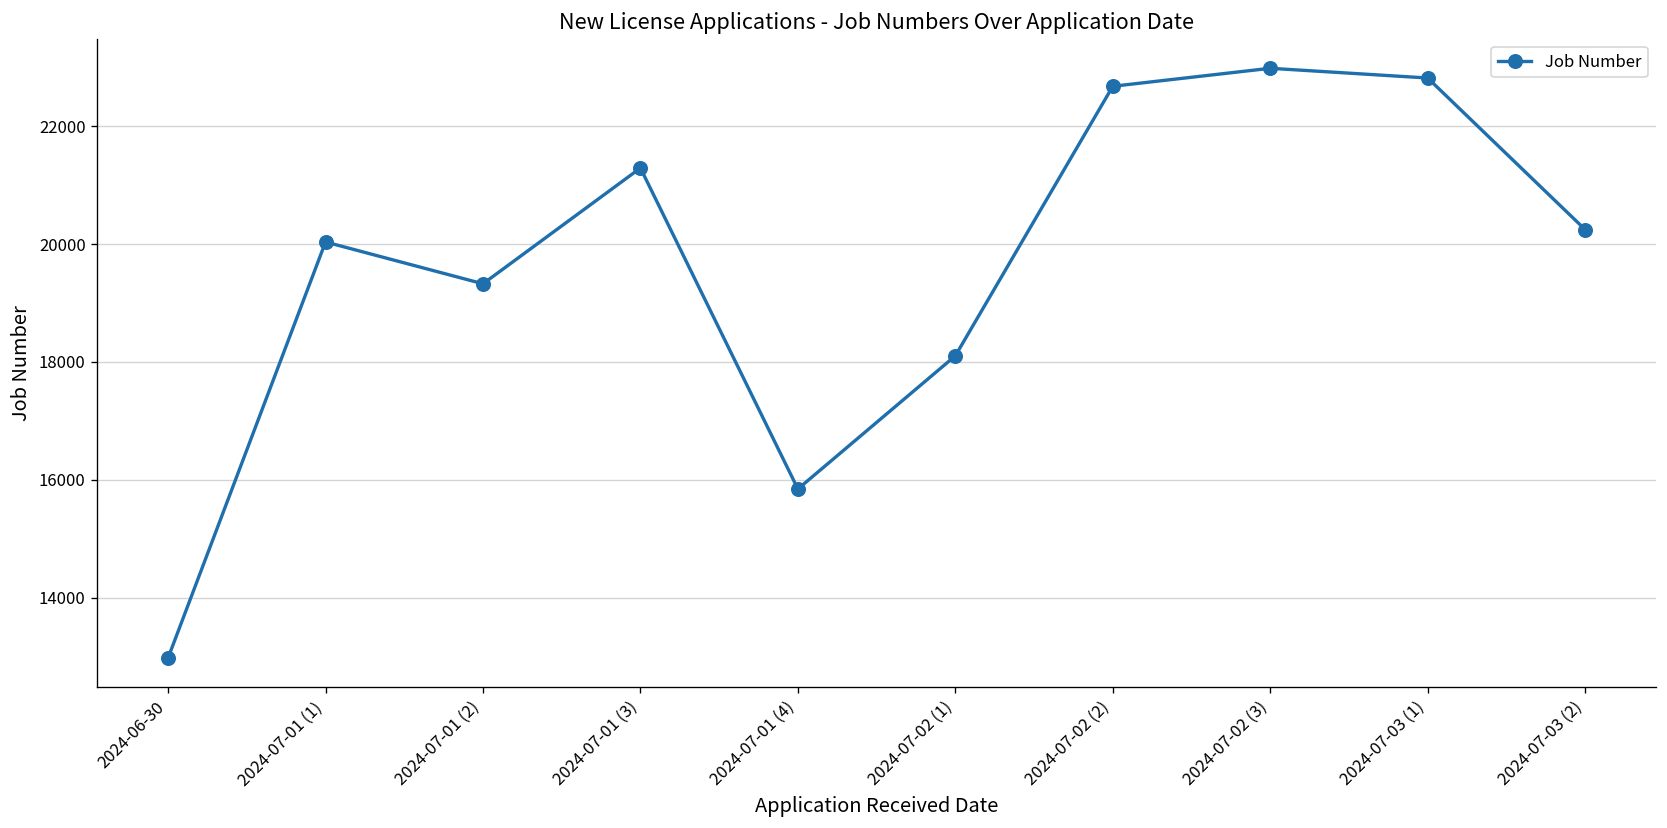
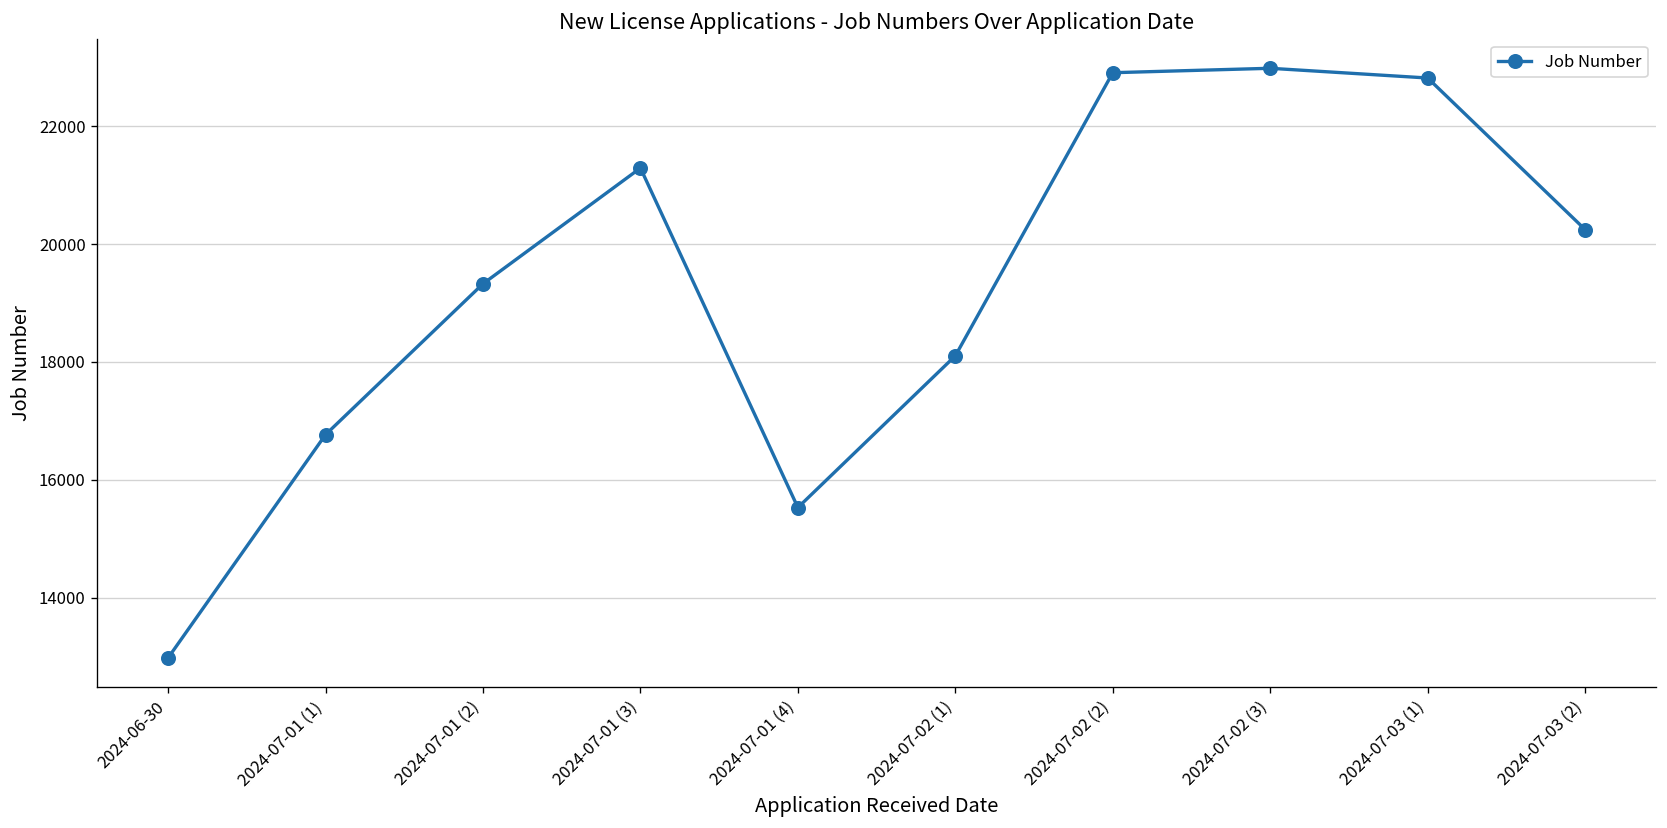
2024-07-01 (1): 20000 -> 16800
2024-07-01 (4): 15800 -> 15500
2024-07-02 (2): 22700 -> 22900
